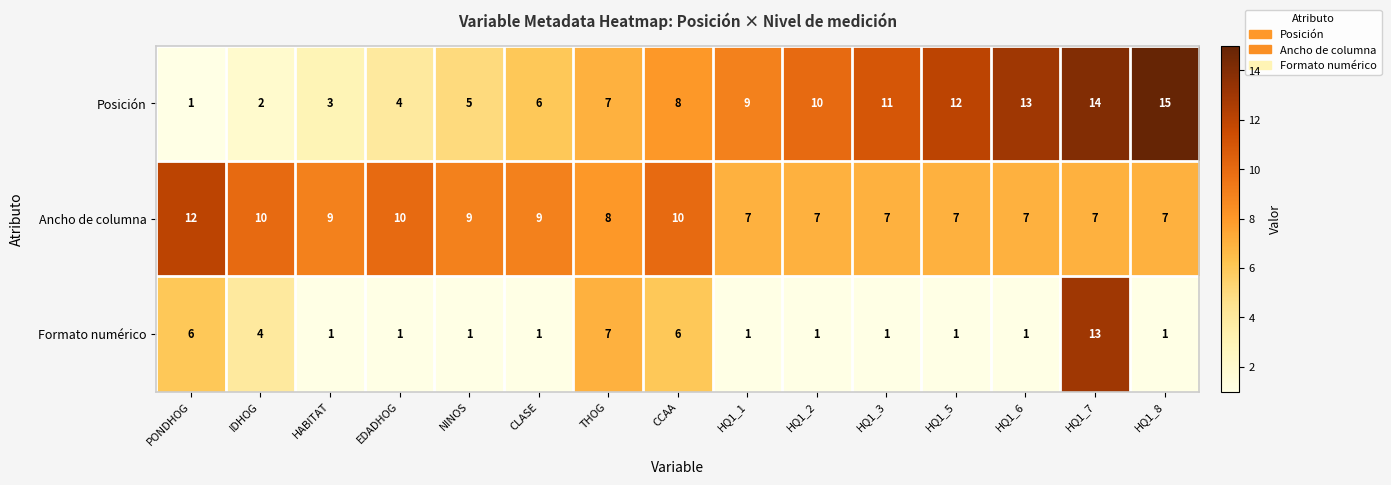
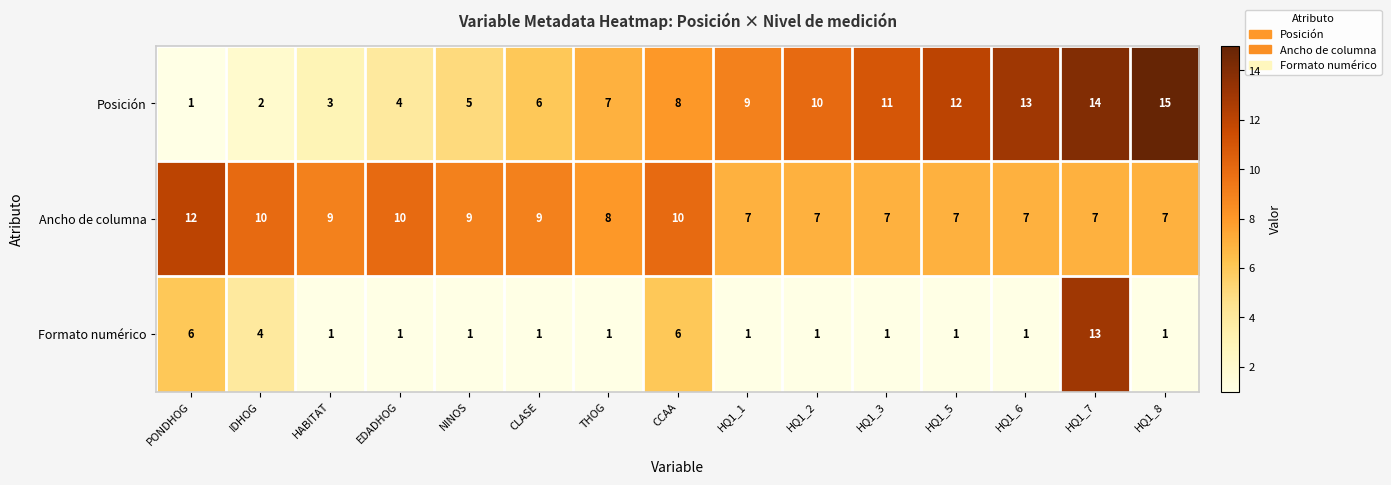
Formato numérico, THOG: 7 -> 1
